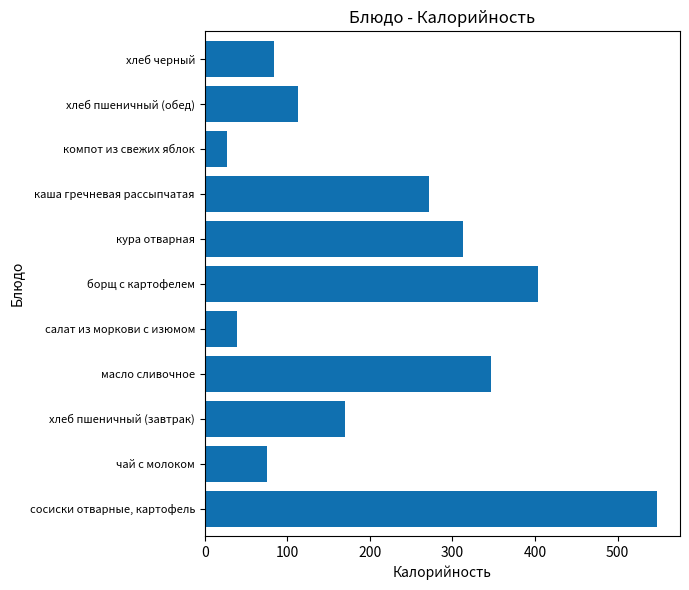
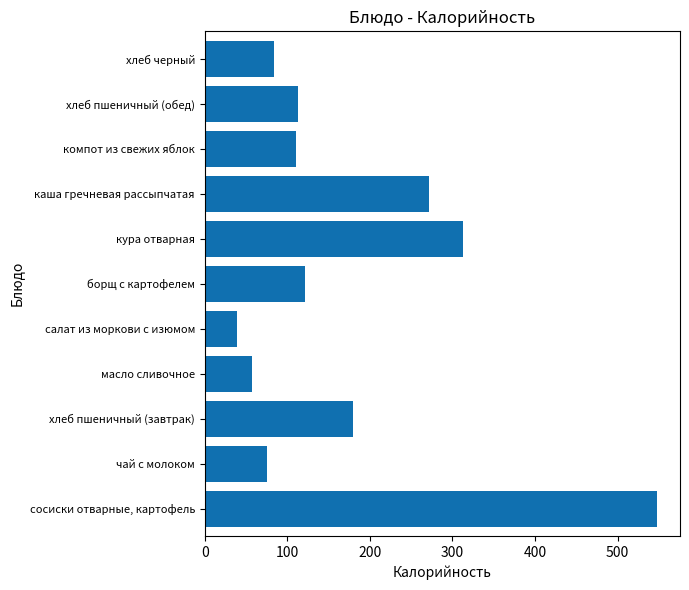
компот из свежих яблок: 30 -> 110
борщ с картофелем: 400 -> 120
масло сливочное: 350 -> 60
хлеб пшеничный (завтрак): 170 -> 180
